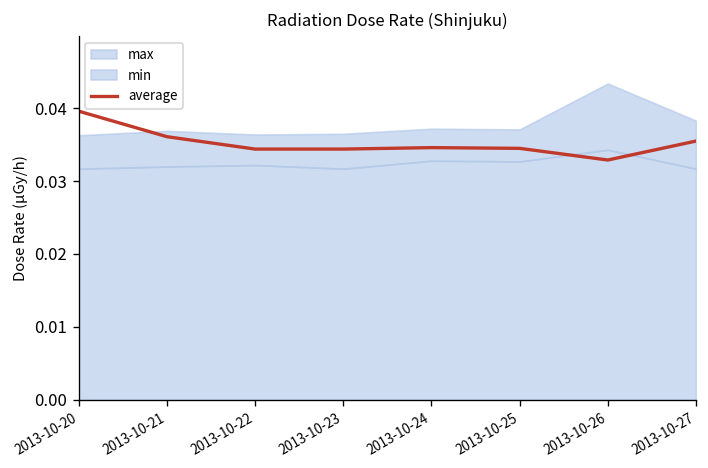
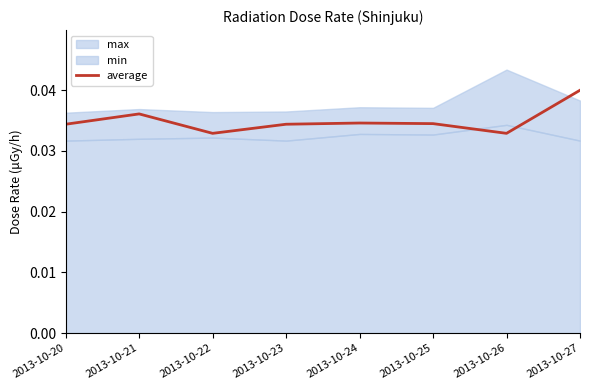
average, 2013-10-20: 0.040 -> 0.034
average, 2013-10-22: 0.034 -> 0.033
average, 2013-10-27: 0.036 -> 0.040
